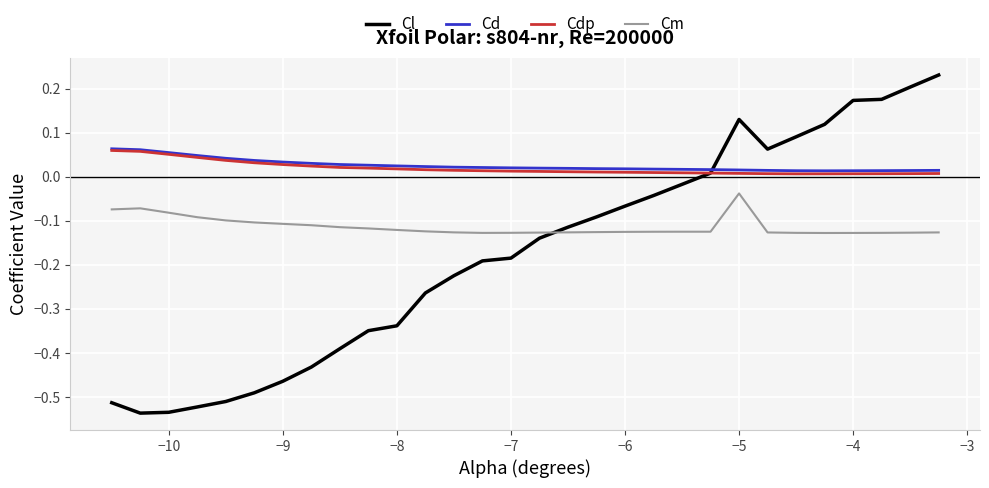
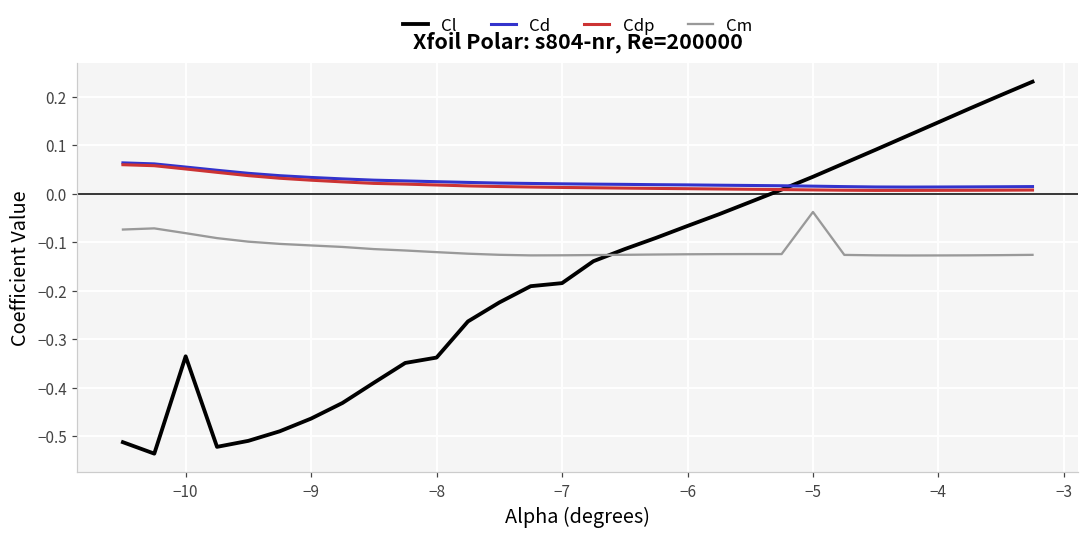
Cl, −10: -0.53 -> -0.34
Cl, −5: 0.13 -> 0.03
Cl, −4: 0.17 -> 0.15
